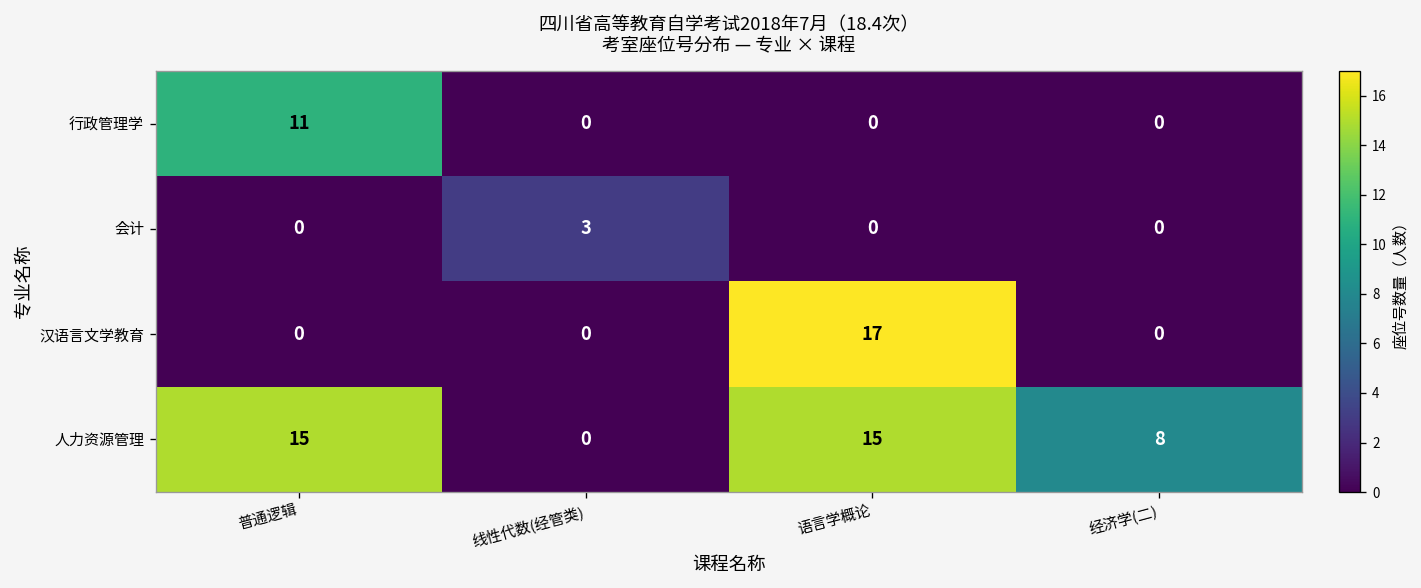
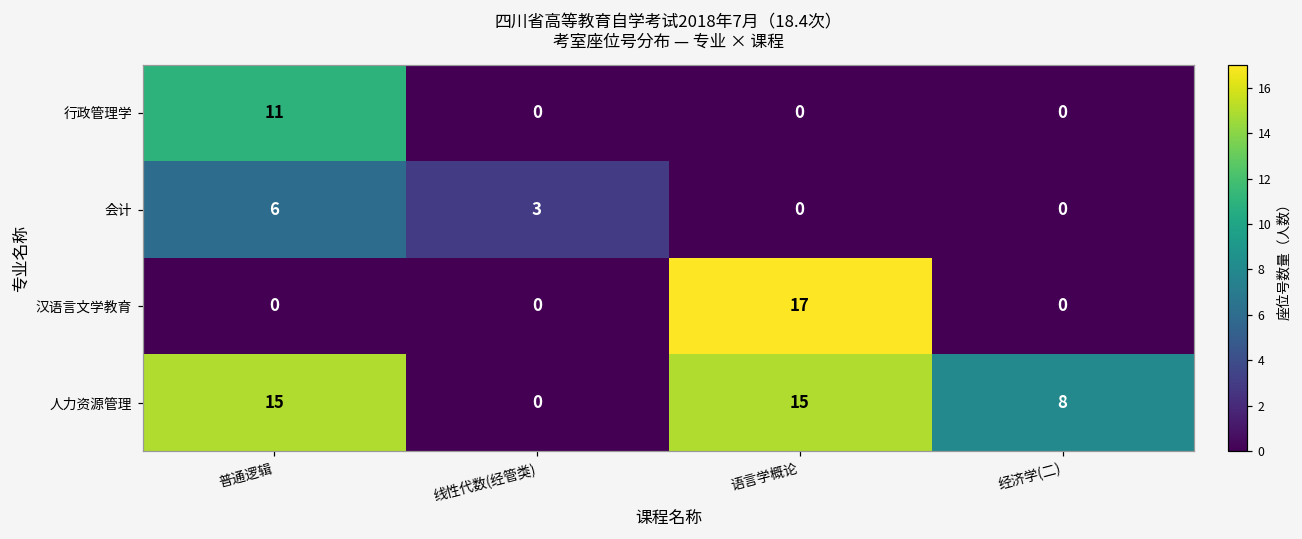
会计, 普通逻辑: 0 -> 6
